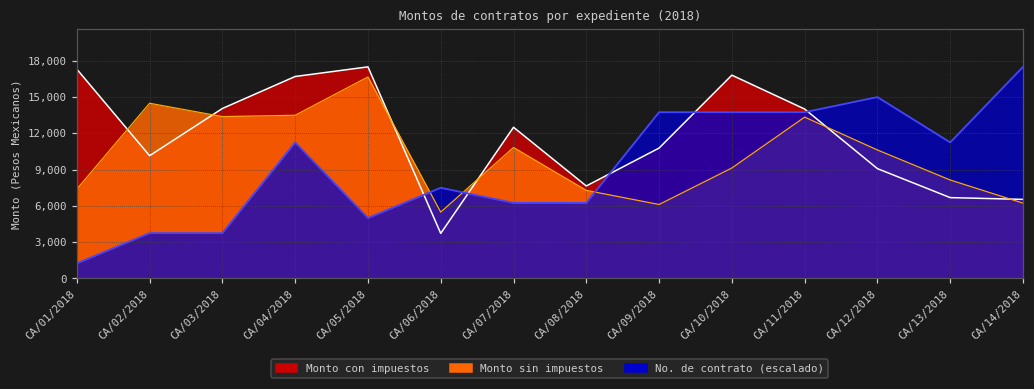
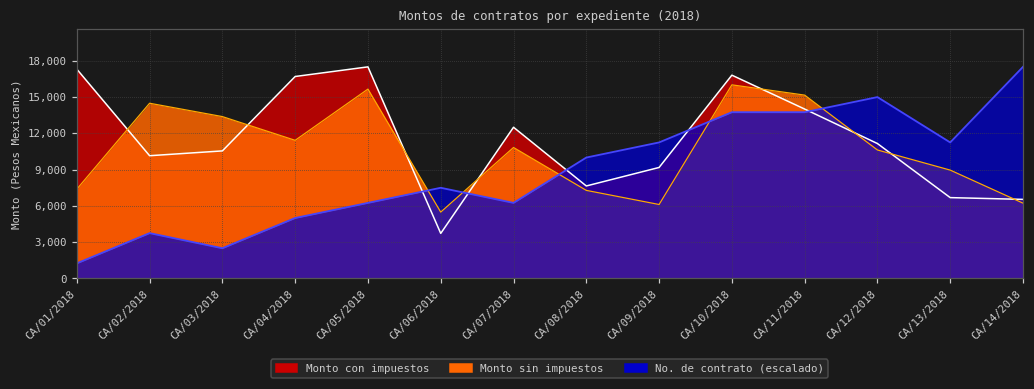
Monto con impuestos, CA/03/2018: 14,000 -> 10,500
No. de contrato (escalado), CA/03/2018: 3,700 -> 2,500
Monto sin impuestos, CA/04/2018: 13,500 -> 11,400
No. de contrato (escalado), CA/04/2018: 11,200 -> 5,000
Monto sin impuestos, CA/05/2018: 16,700 -> 15,700
No. de contrato (escalado), CA/05/2018: 5,000 -> 6,200
No. de contrato (escalado), CA/08/2018: 6,200 -> 10,000
Monto con impuestos, CA/09/2018: 10,800 -> 9,200
No. de contrato (escalado), CA/09/2018: 13,700 -> 11,200
Monto sin impuestos, CA/10/2018: 9,100 -> 16,000
Monto sin impuestos, CA/11/2018: 13,300 -> 15,200
Monto con impuestos, CA/12/2018: 9,100 -> 11,100
Monto sin impuestos, CA/13/2018: 8,100 -> 9,000
